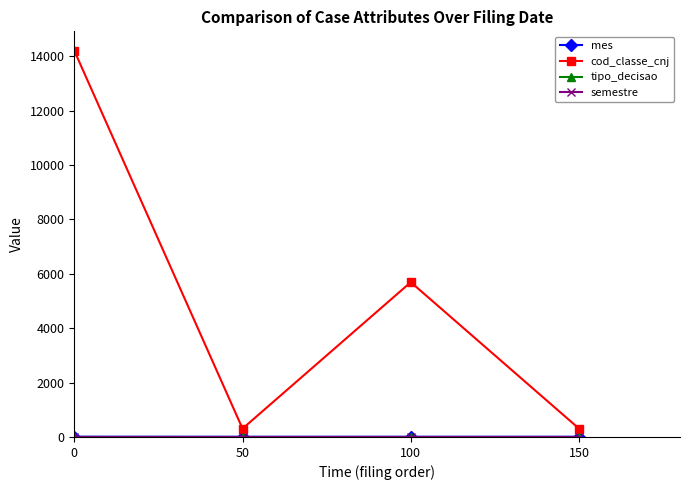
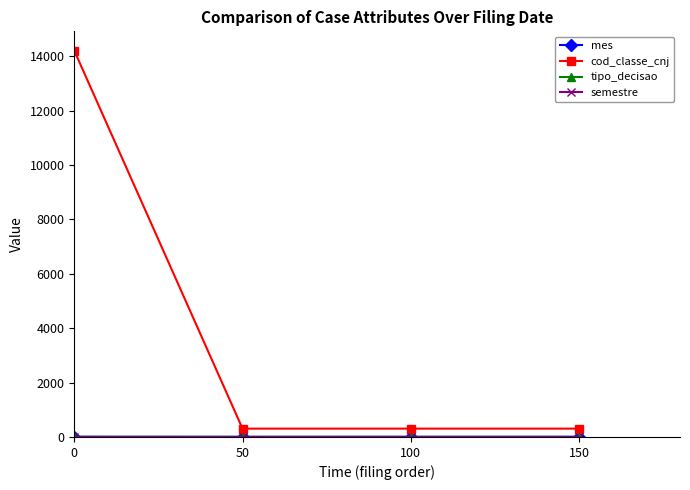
cod_classe_cnj, 100: 5700 -> 300
